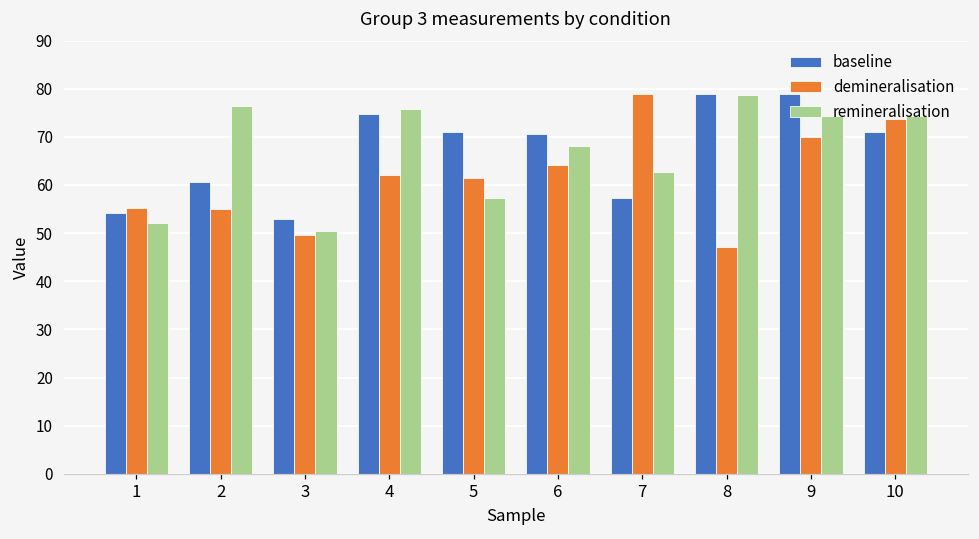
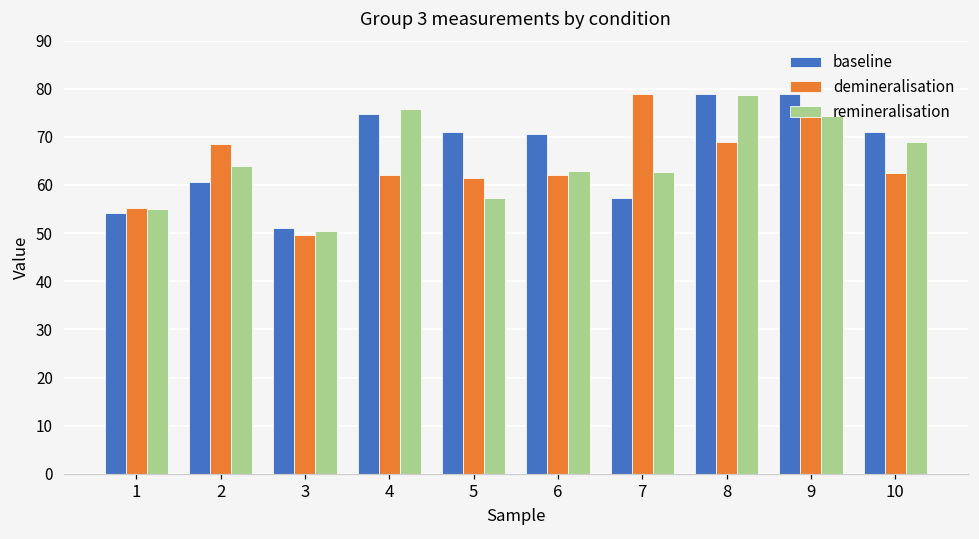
remineralisation, 1: 52 -> 55
demineralisation, 2: 55 -> 69
remineralisation, 2: 76 -> 64
baseline, 3: 53 -> 51
demineralisation, 6: 64 -> 62
remineralisation, 6: 68 -> 63
demineralisation, 8: 47 -> 69
demineralisation, 9: 70 -> 75
demineralisation, 10: 74 -> 63
remineralisation, 10: 74 -> 69
